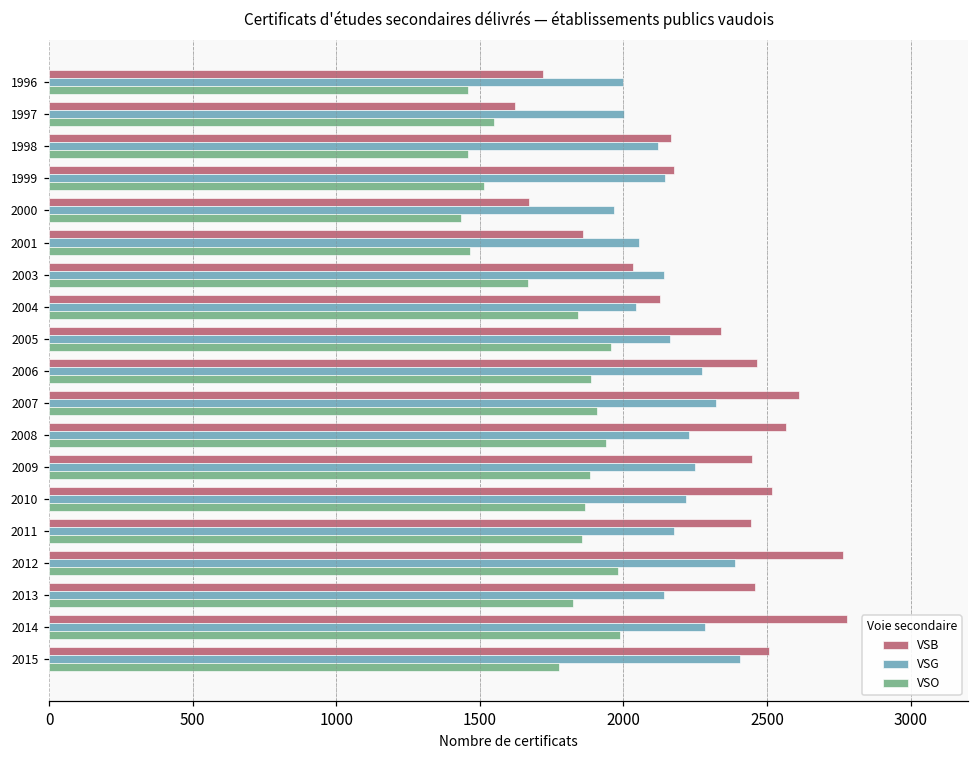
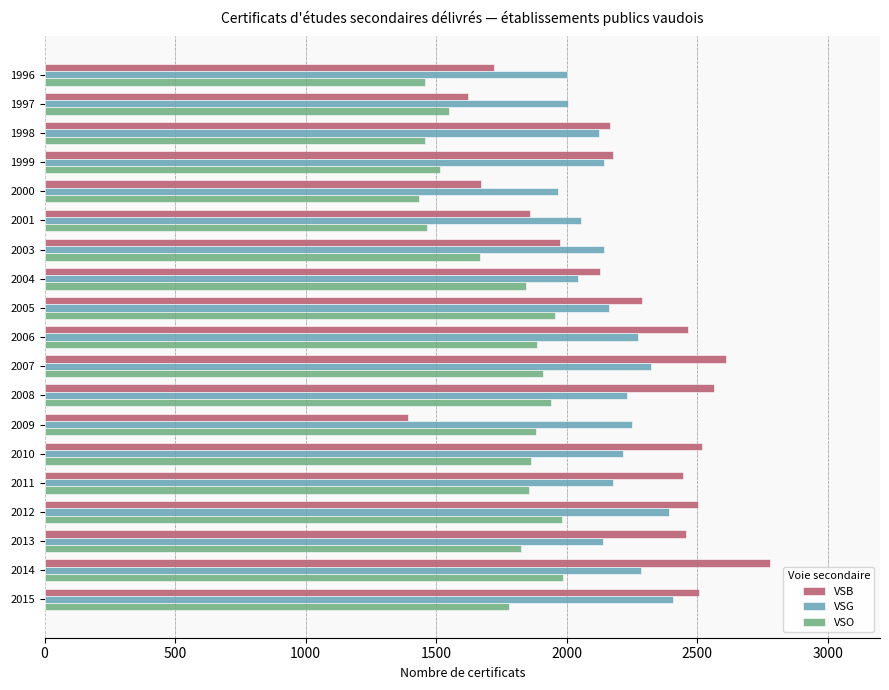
VSB, 2003: 2030 -> 1970
VSB, 2005: 2340 -> 2290
VSB, 2009: 2450 -> 1390
VSB, 2012: 2760 -> 2500
